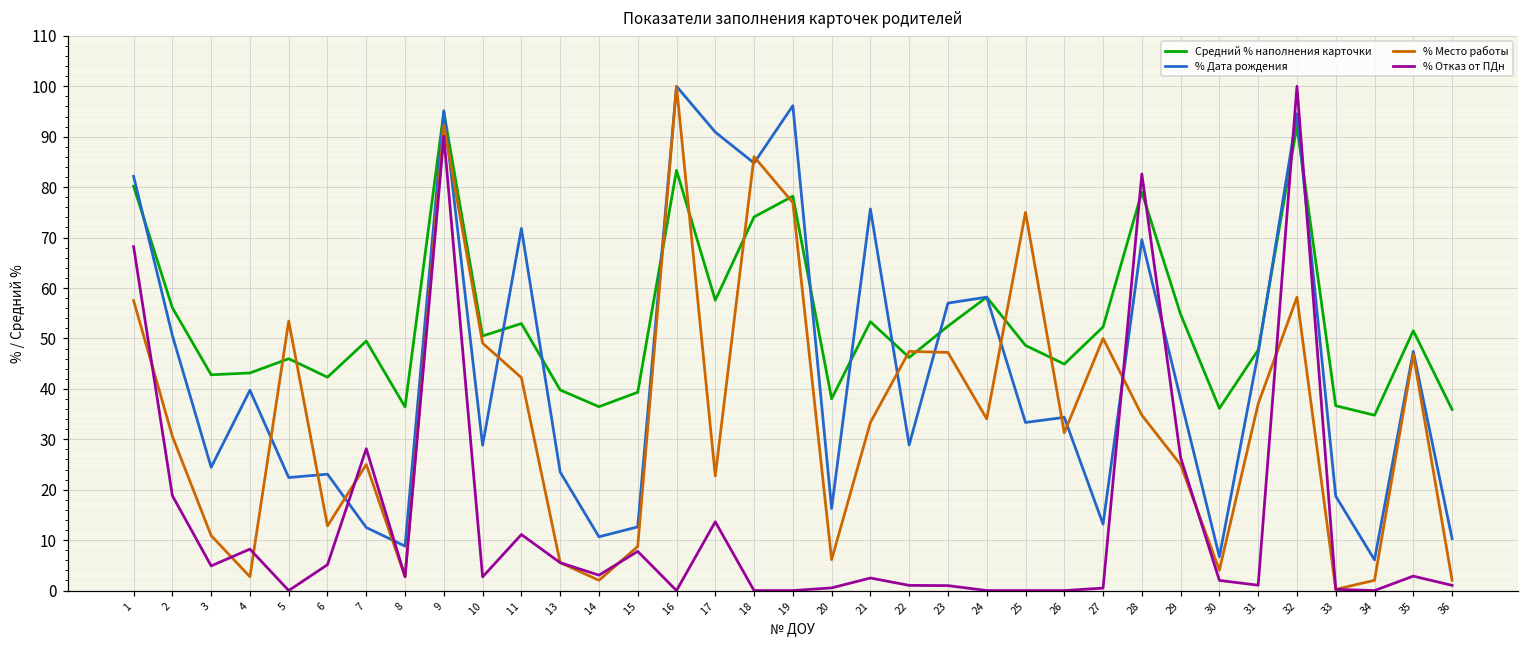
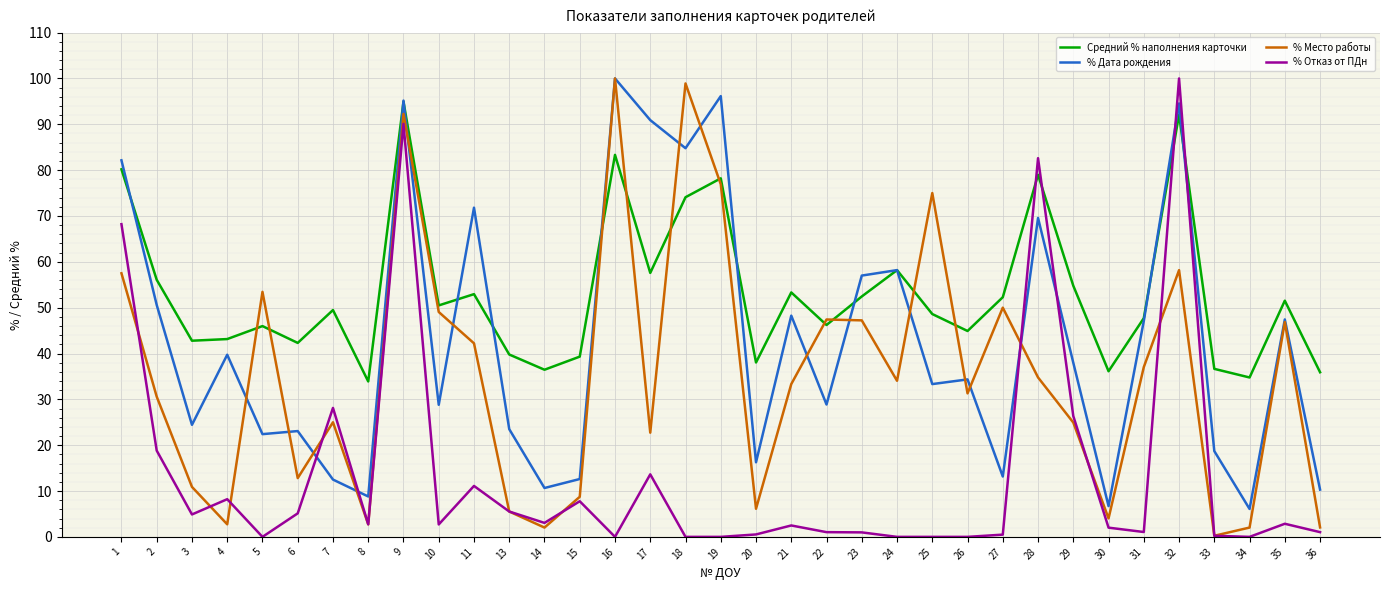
Средний % наполнения карточки, 8: 36 -> 34
% Место работы, 18: 86 -> 99
% Дата рождения, 21: 76 -> 48
